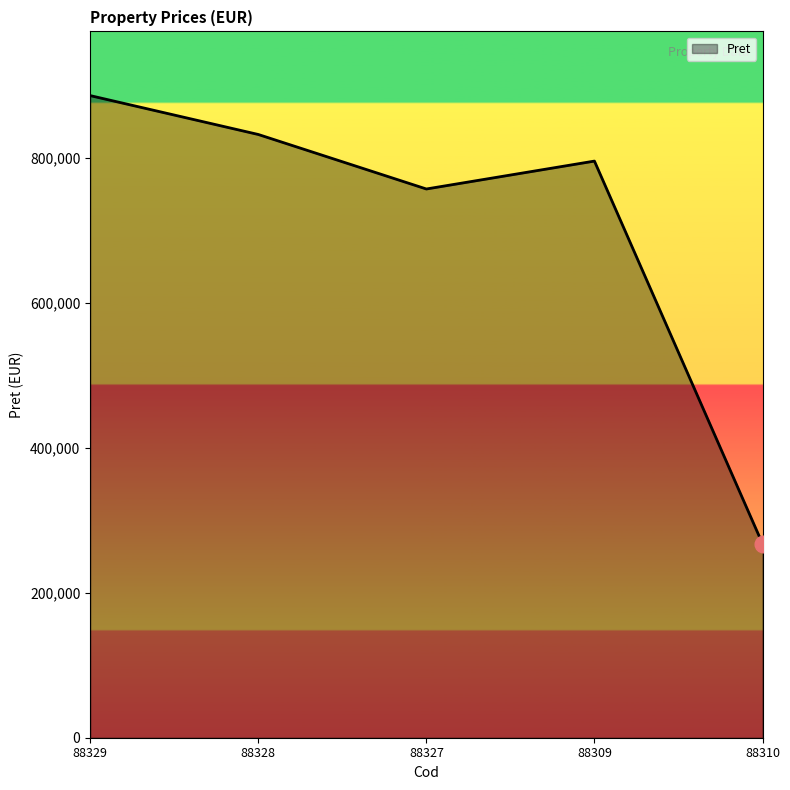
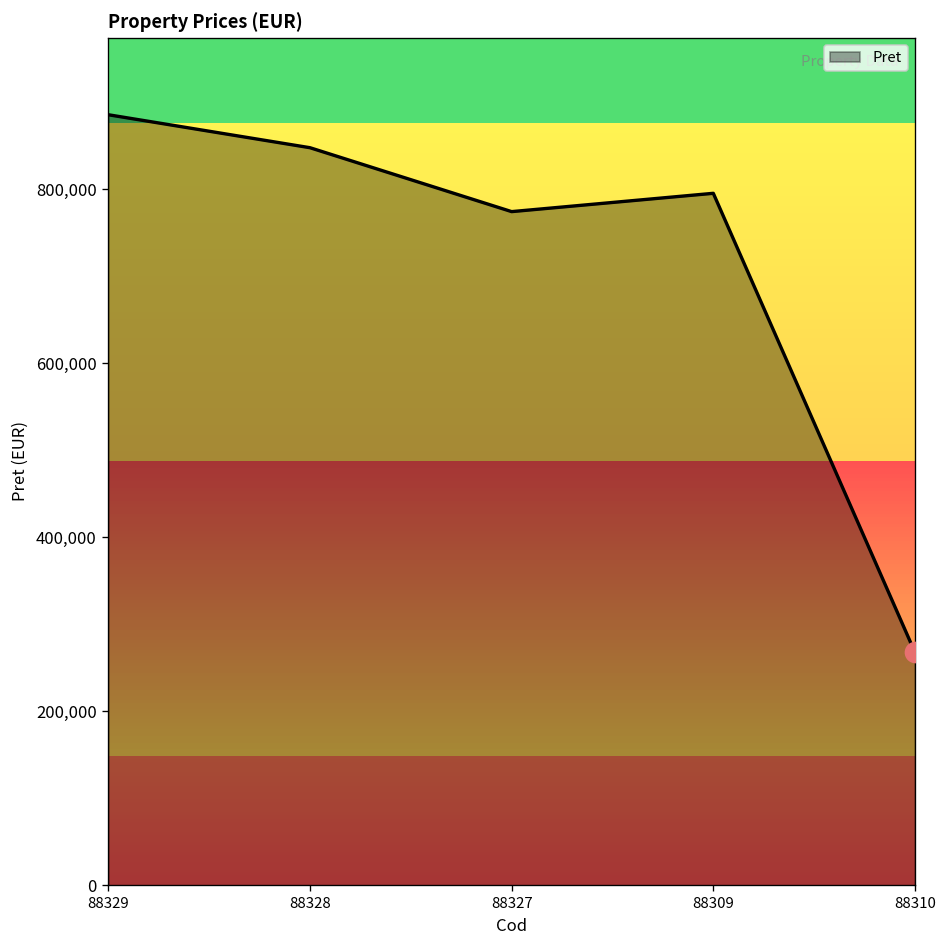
Pret, 88328: 830,000 -> 850,000
Pret, 88327: 760,000 -> 770,000
